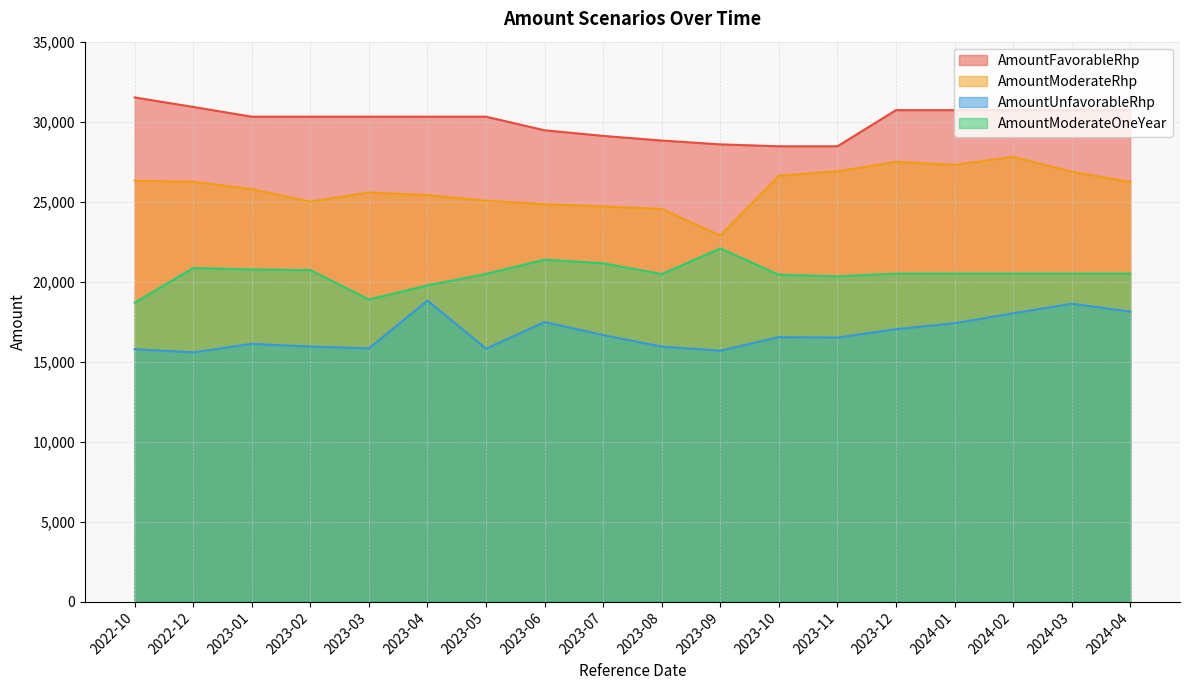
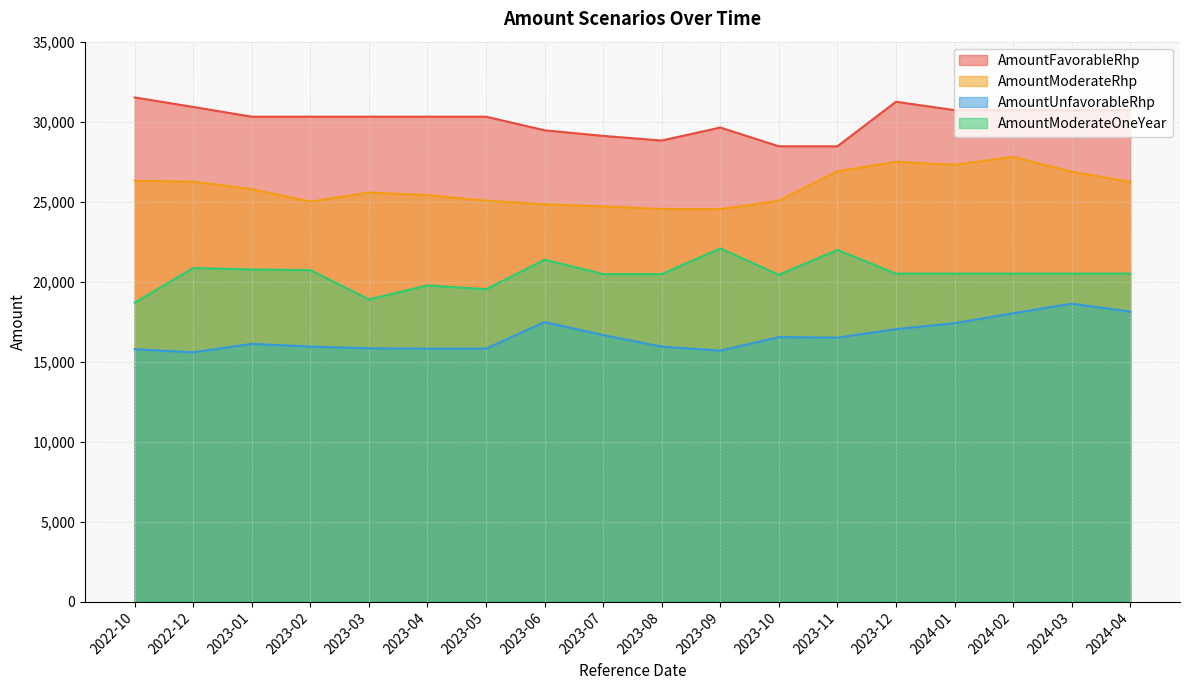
AmountUnfavorableRhp, 2023-04: 18,800 -> 15,800
AmountModerateOneYear, 2023-05: 20,500 -> 19,500
AmountModerateOneYear, 2023-07: 21,100 -> 20,500
AmountFavorableRhp, 2023-09: 28,600 -> 29,600
AmountModerateRhp, 2023-09: 22,900 -> 24,500
AmountModerateRhp, 2023-10: 26,600 -> 25,100
AmountModerateOneYear, 2023-11: 20,300 -> 22,000
AmountFavorableRhp, 2023-12: 30,700 -> 31,200
